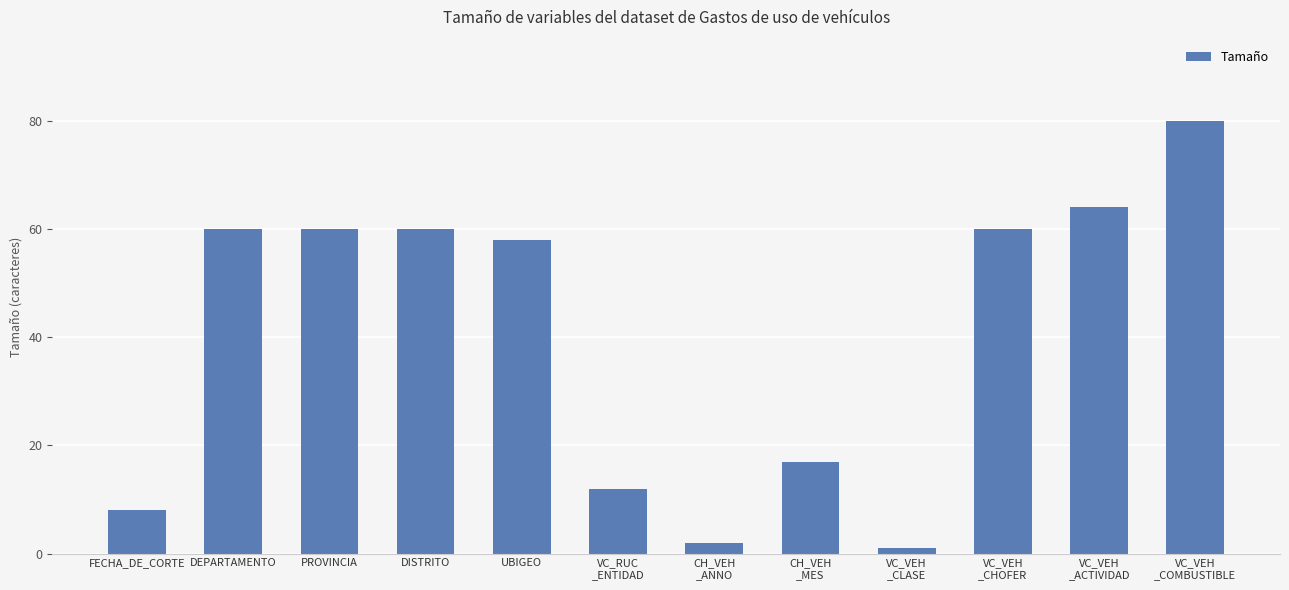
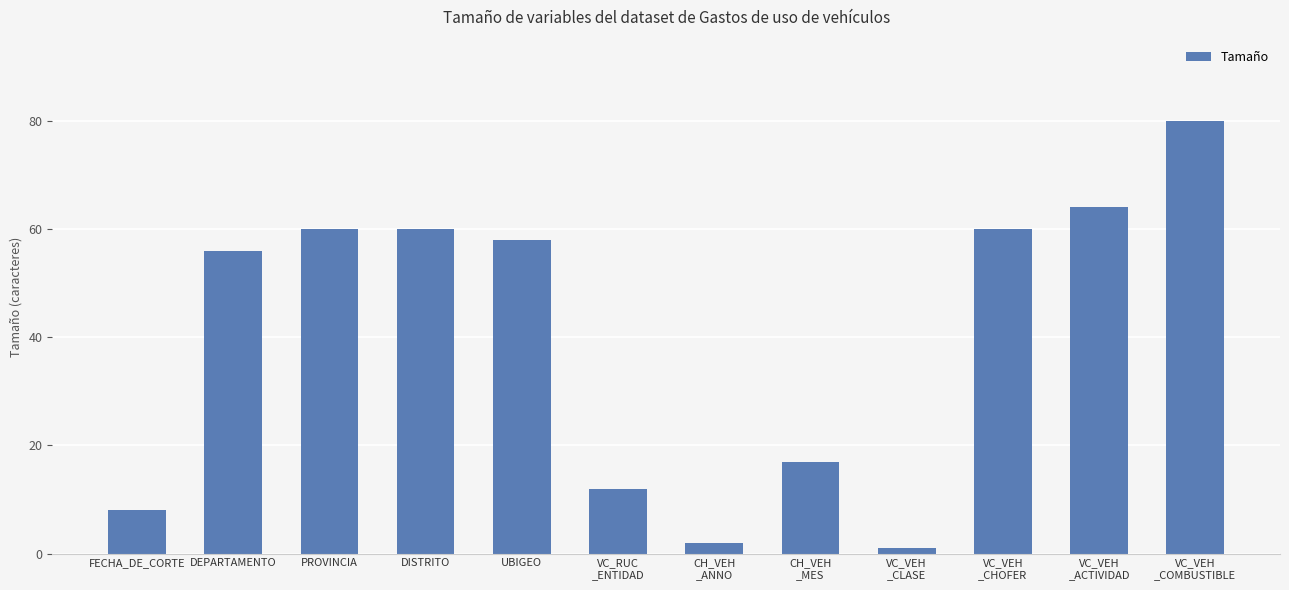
DEPARTAMENTO: 60 -> 56
